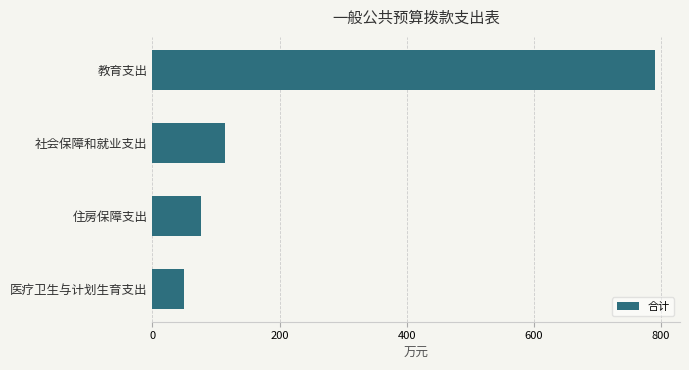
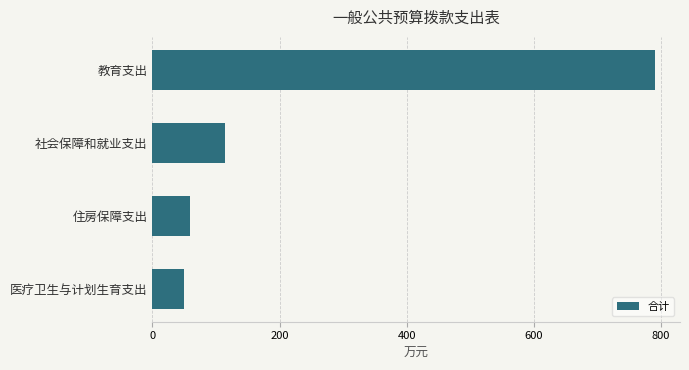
住房保障支出: 80 -> 60
